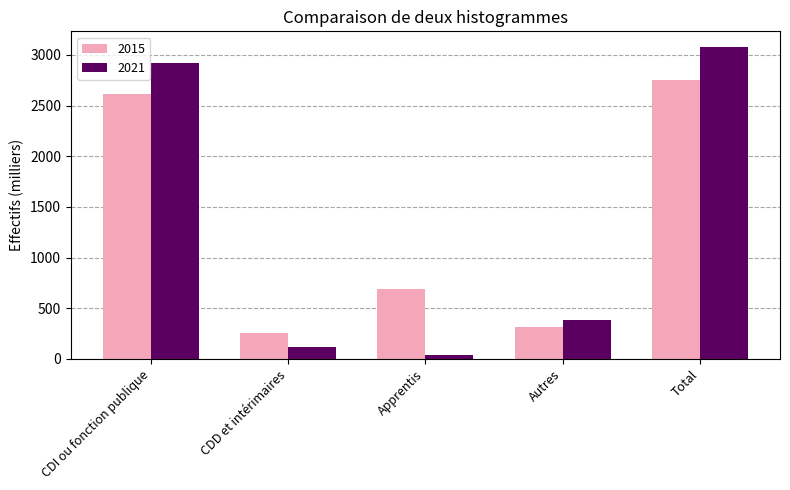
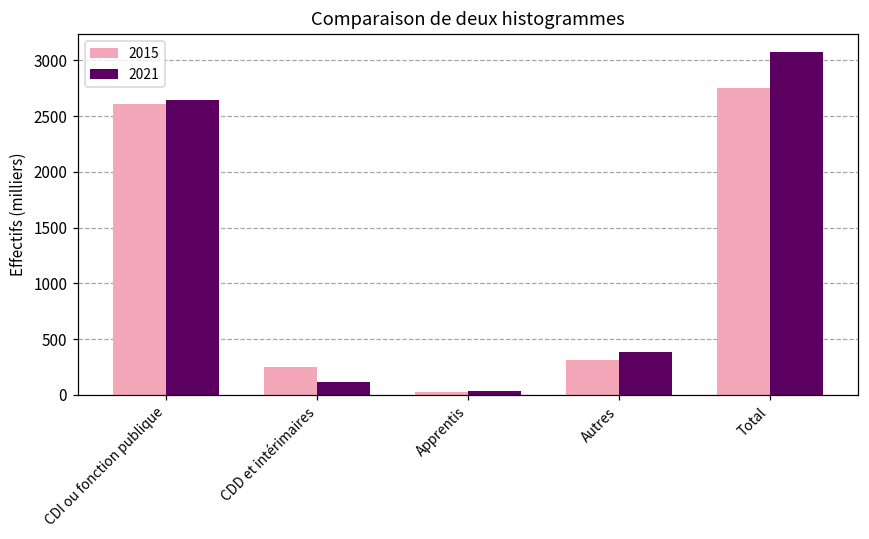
2021, CDI ou fonction publique: 2920 -> 2640
2015, Apprentis: 690 -> 30
